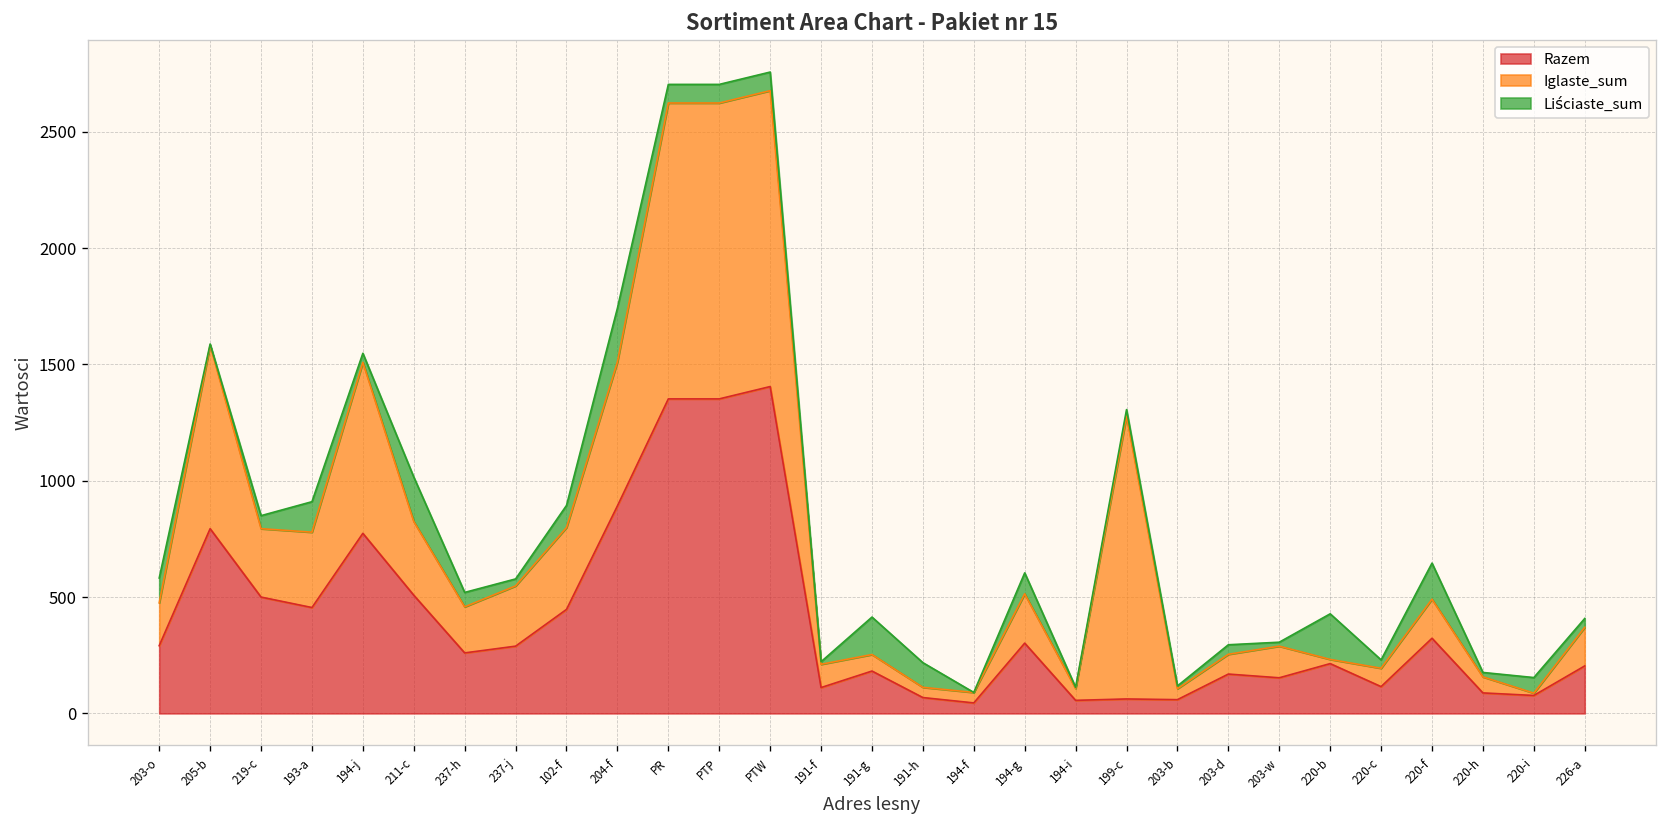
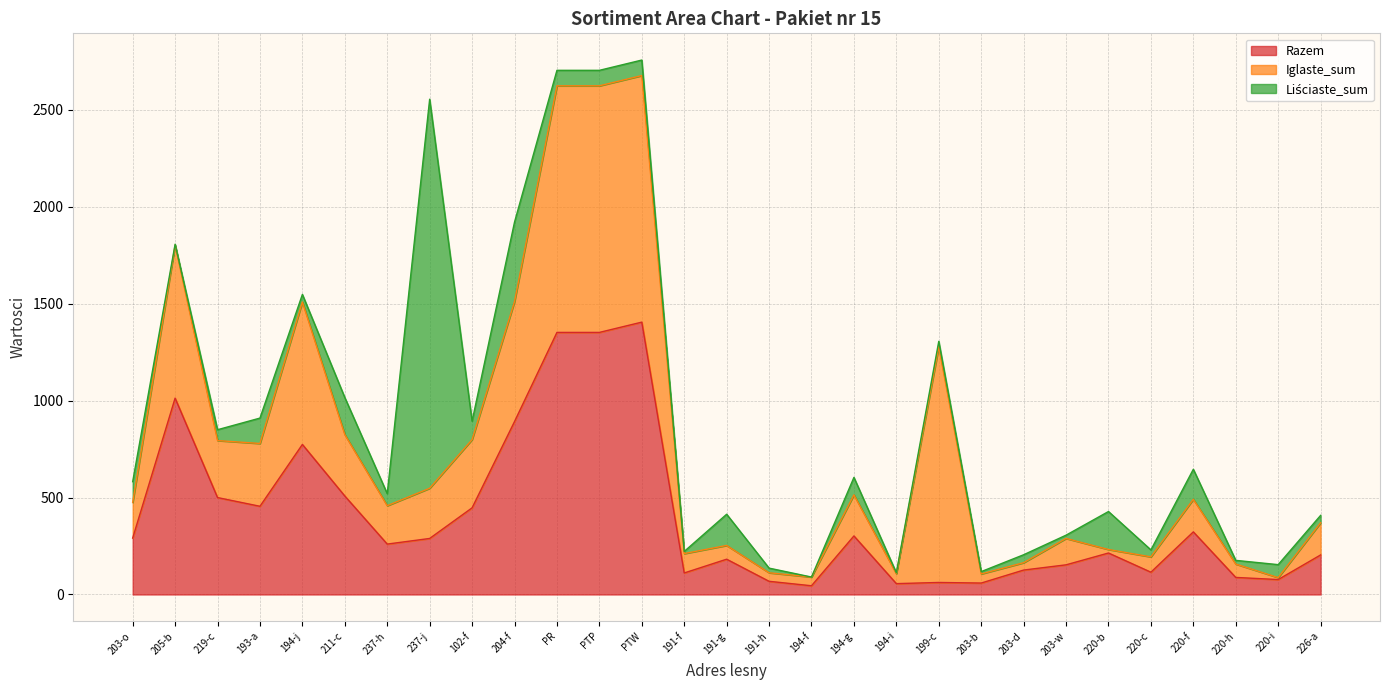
Razem, 205-b: 790 -> 1010
Liściaste_sum, 237-j: 30 -> 2010
Liściaste_sum, 204-f: 230 -> 410
Liściaste_sum, 191-h: 110 -> 20
Razem, 203-d: 170 -> 130
Iglaste_sum, 203-d: 90 -> 40
